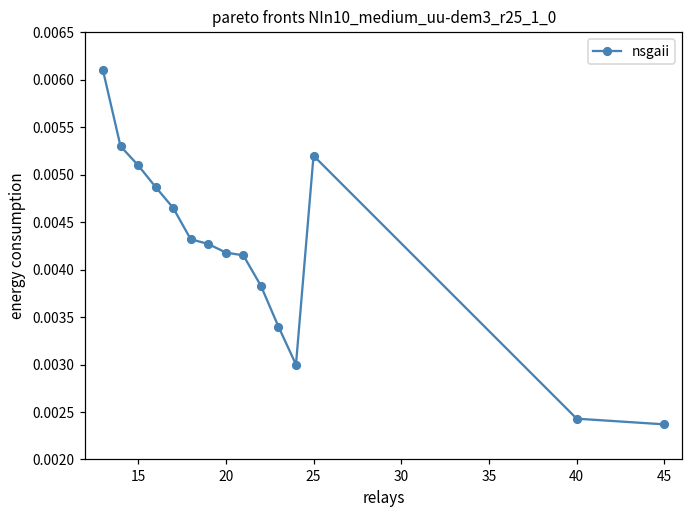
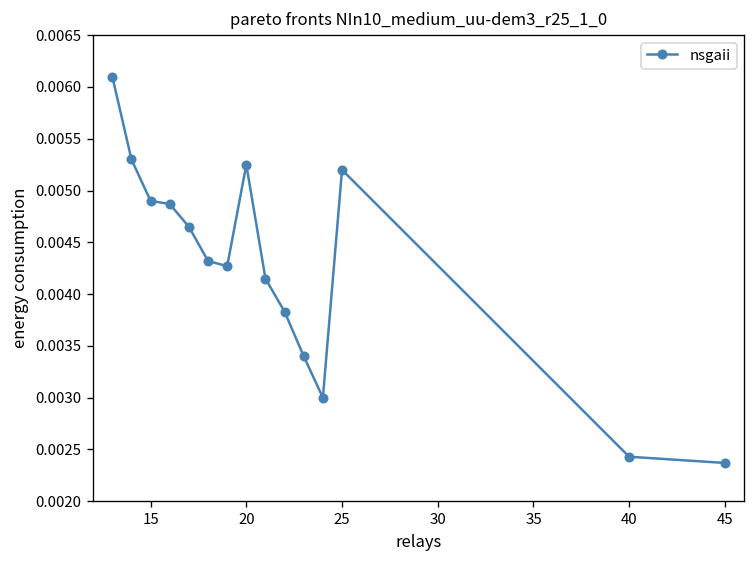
15: 0.0051 -> 0.0049
20: 0.0042 -> 0.0053
